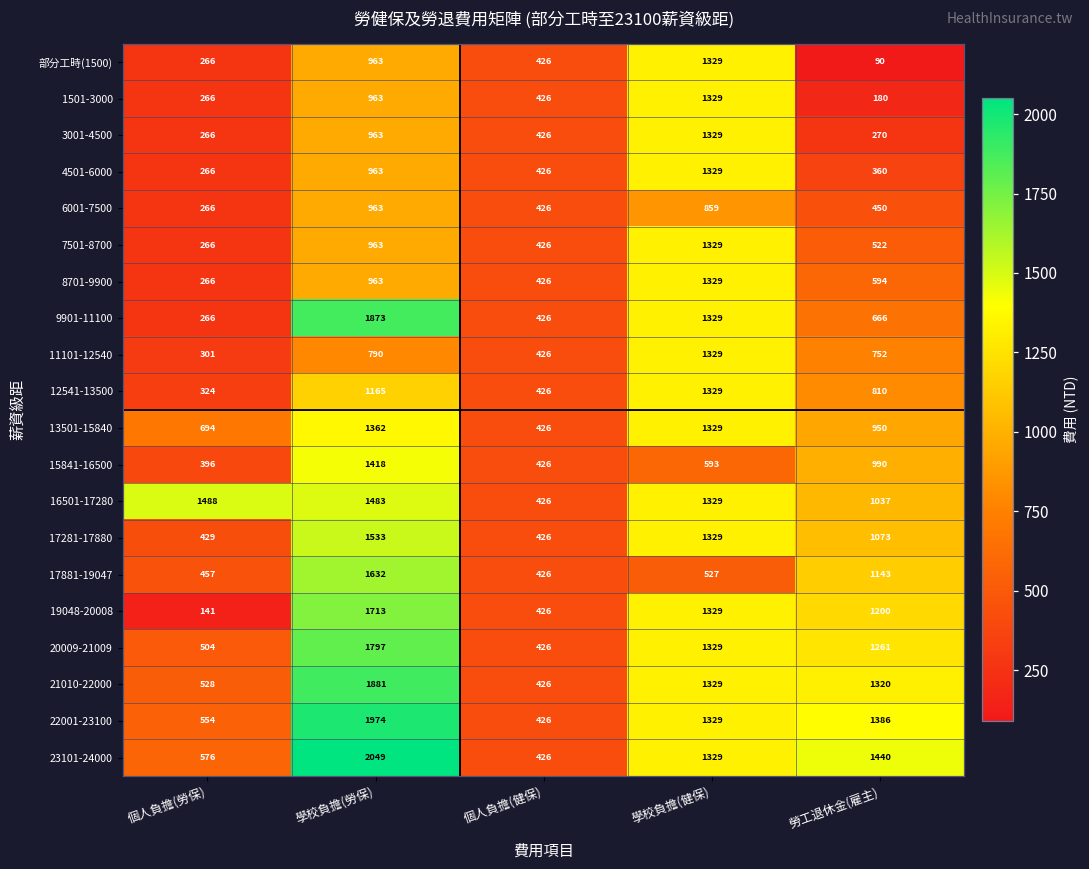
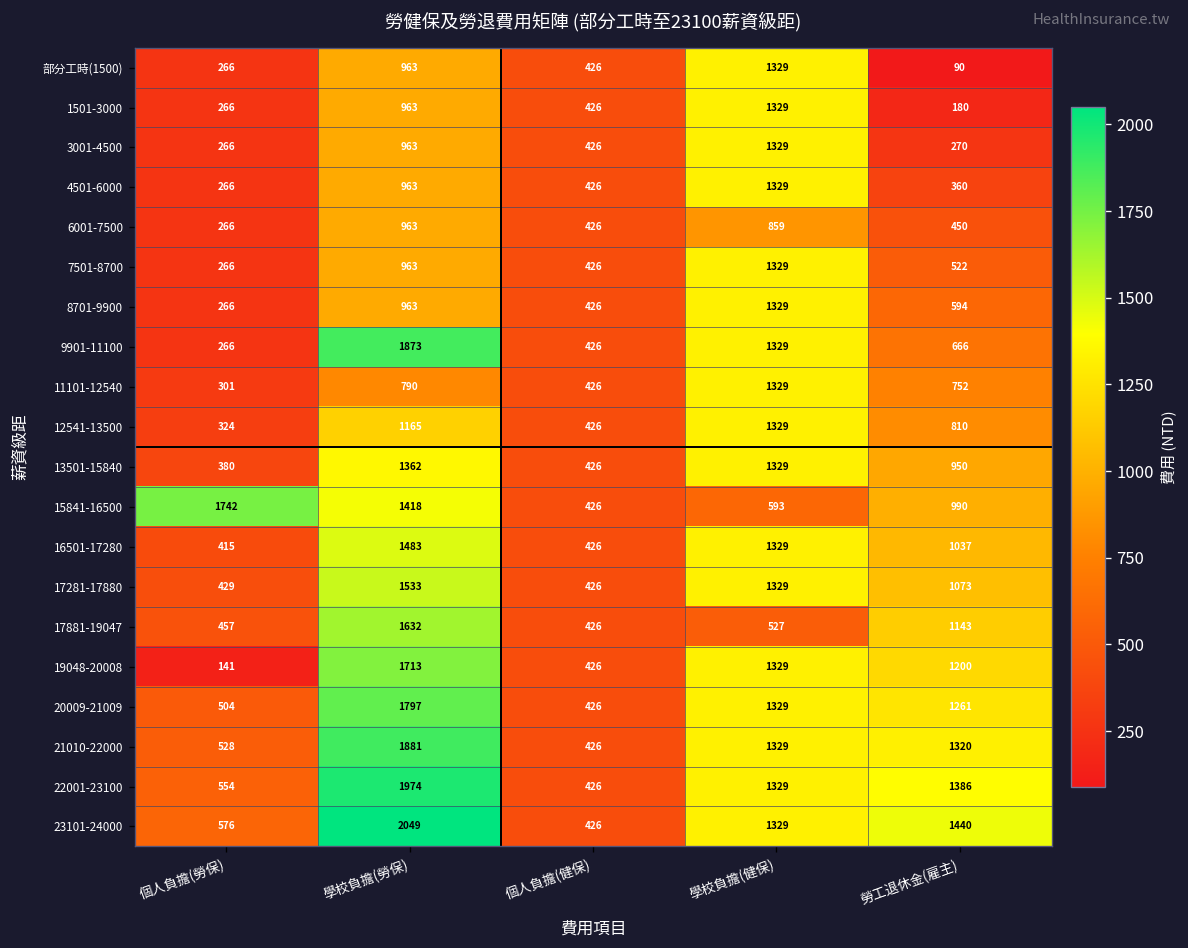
13501-15840, 個人負擔(勞保): 694 -> 380
15841-16500, 個人負擔(勞保): 396 -> 1742
16501-17280, 個人負擔(勞保): 1488 -> 415
